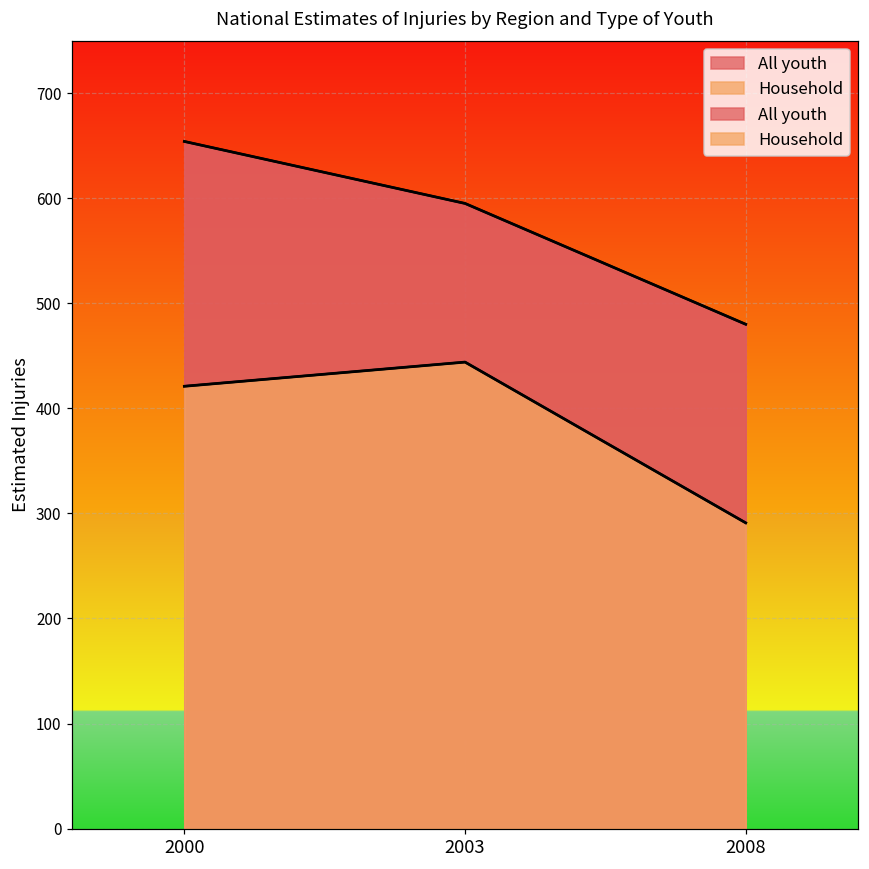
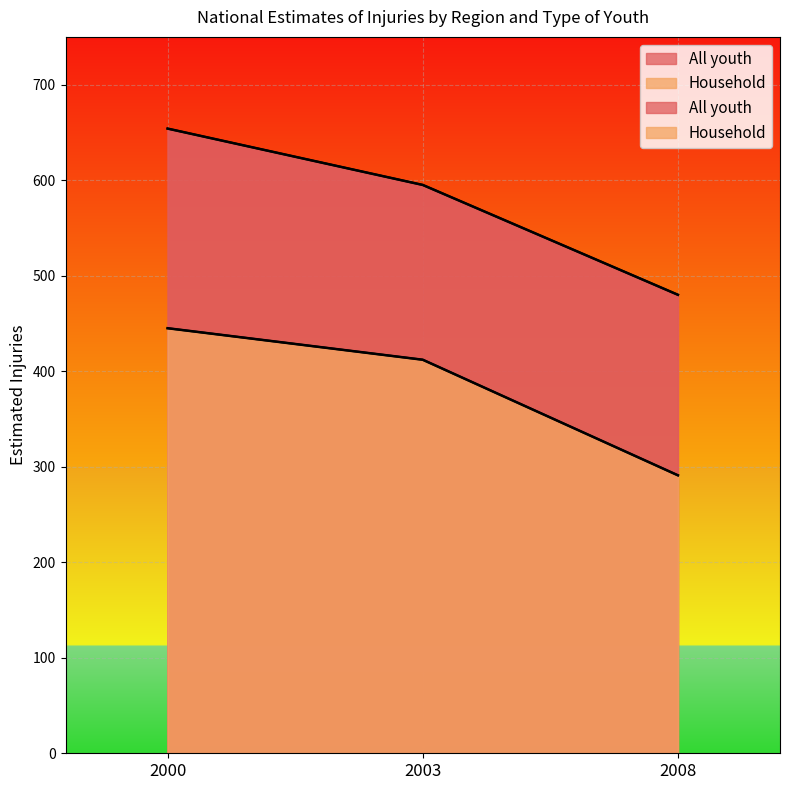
Household, 2000: 420 -> 450
Household, 2003: 440 -> 410
